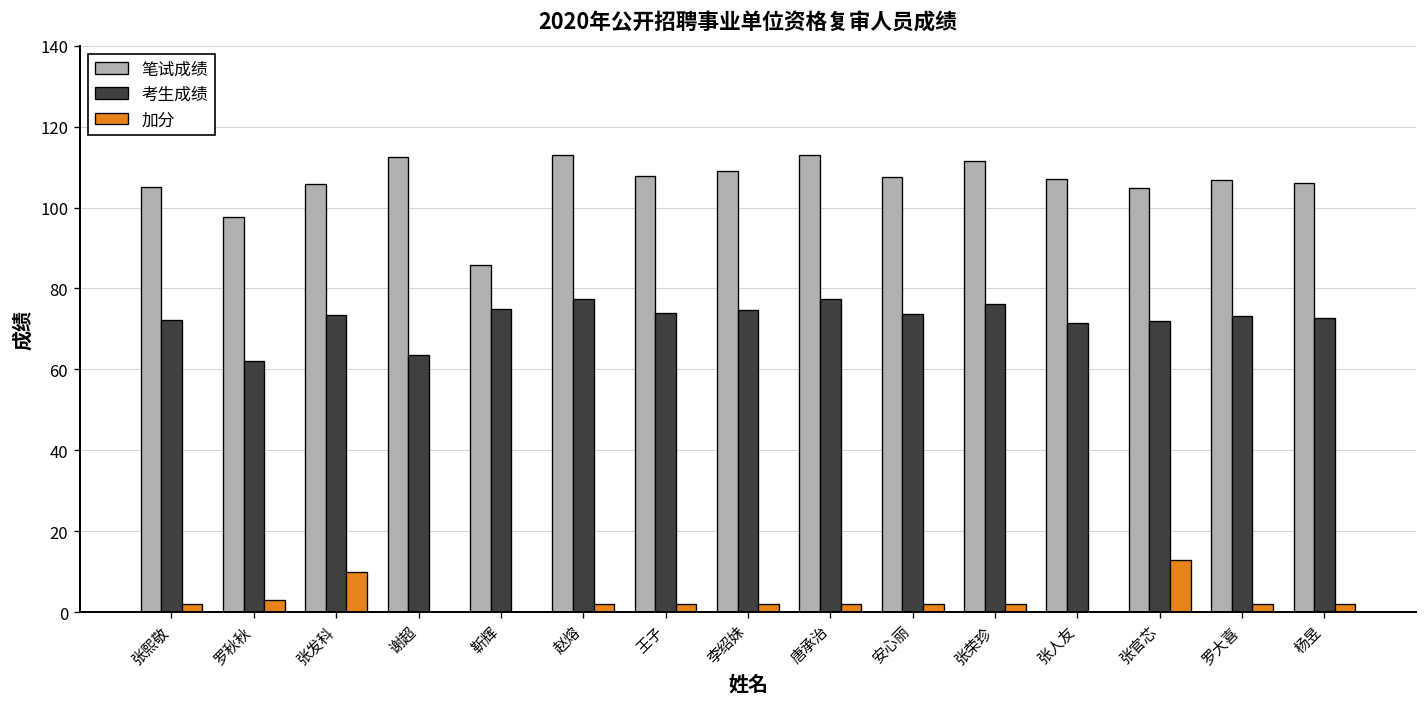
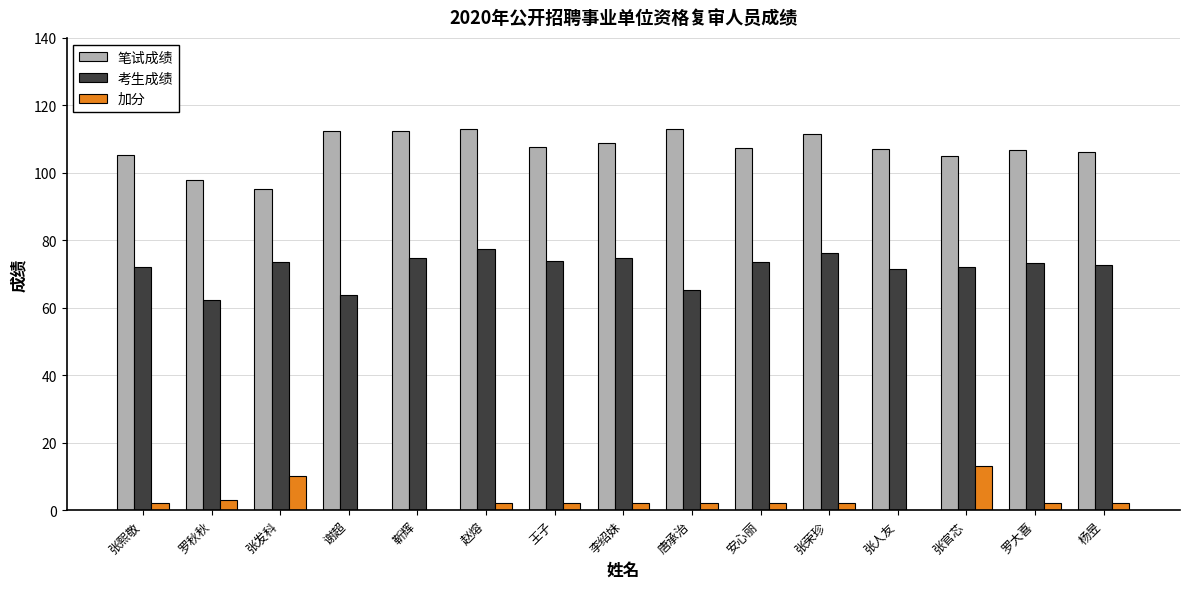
笔试成绩, 张发科: 106 -> 95
笔试成绩, 靳辉: 86 -> 112
考生成绩, 唐承治: 77 -> 65
